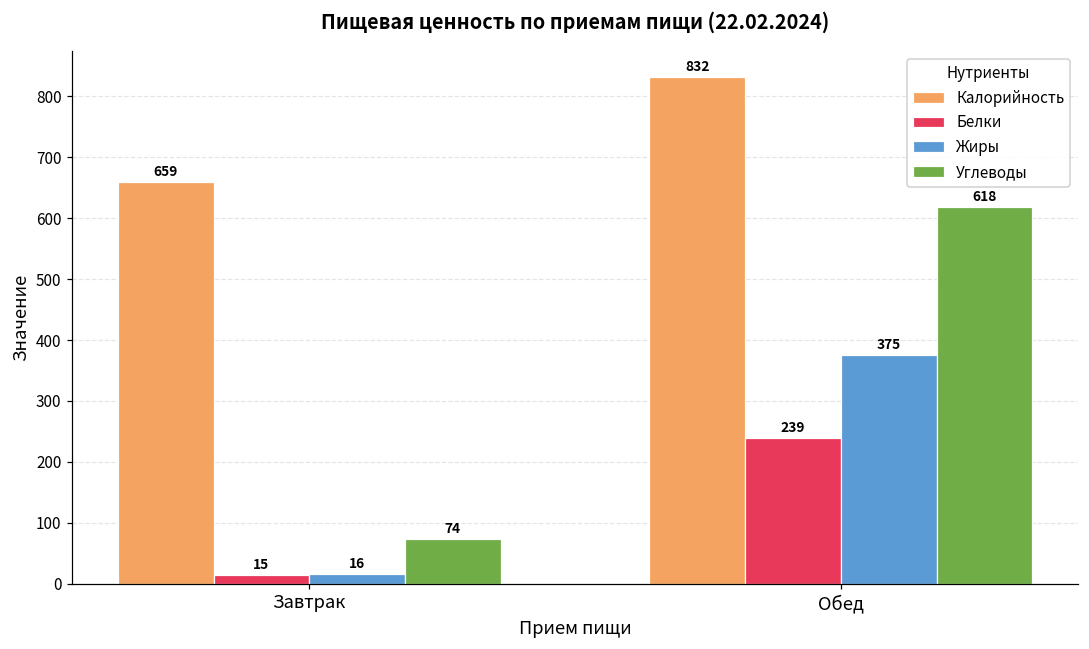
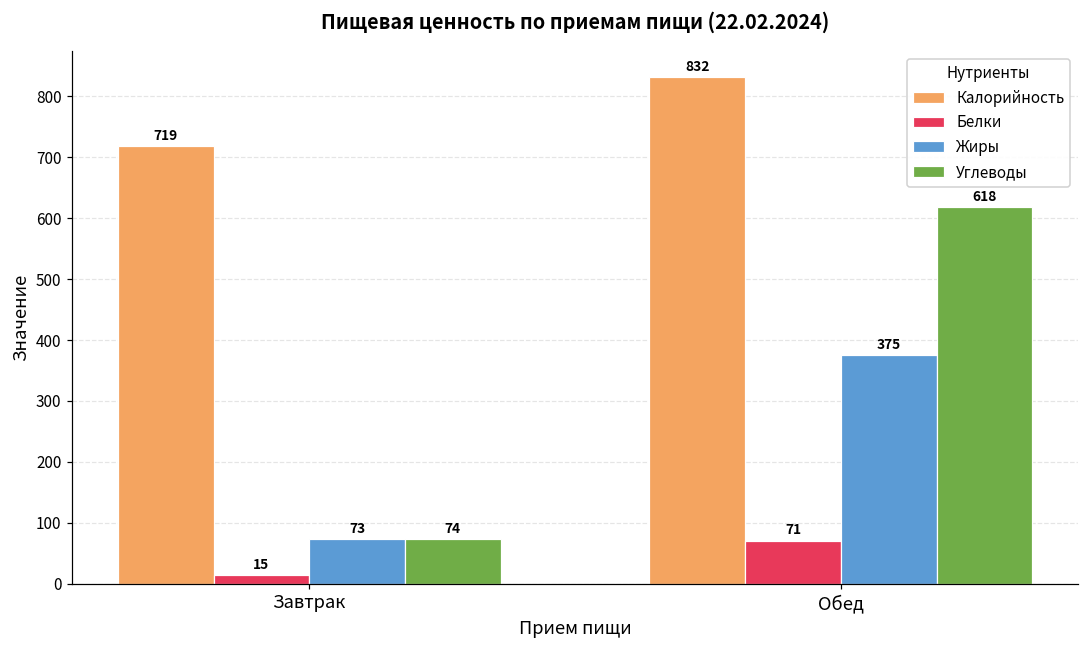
Калорийность, Завтрак: 659 -> 719
Жиры, Завтрак: 16 -> 73
Белки, Обед: 239 -> 71
